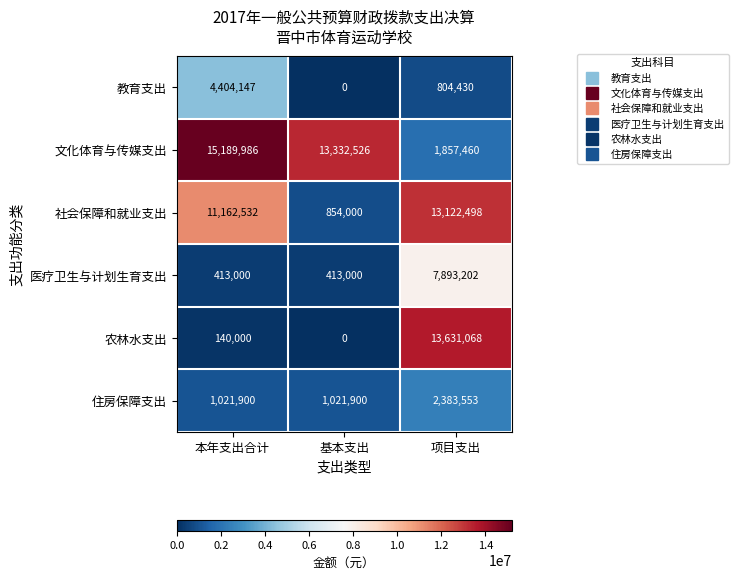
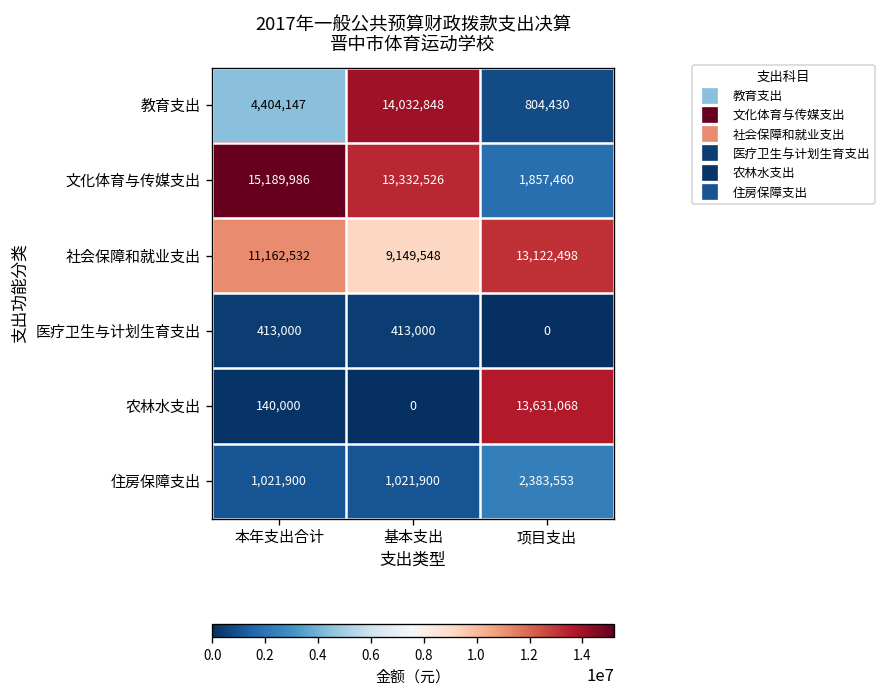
教育支出, 基本支出: 0 -> 14,032,848
社会保障和就业支出, 基本支出: 854,000 -> 9,149,548
医疗卫生与计划生育支出, 项目支出: 7,893,202 -> 0
